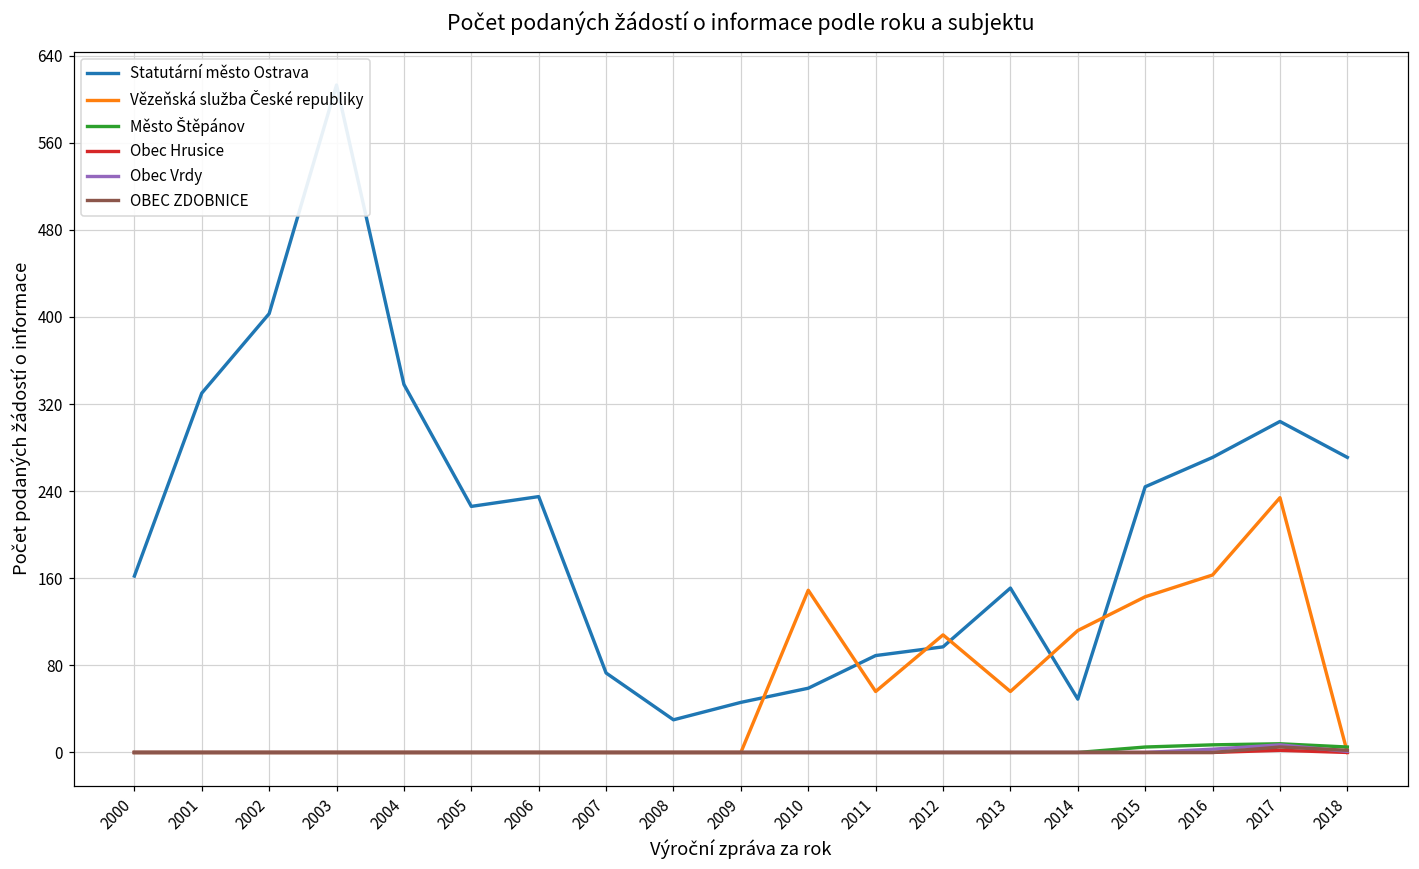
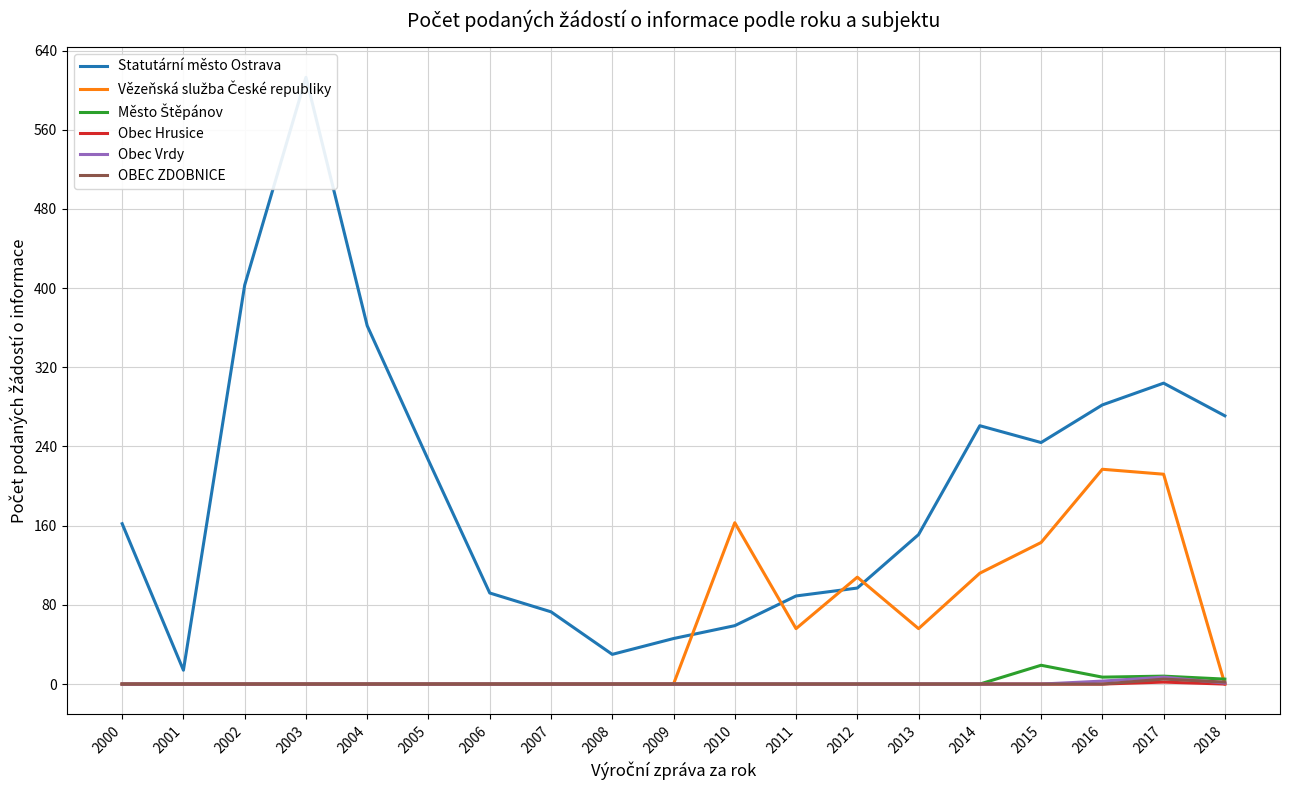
Statutární město Ostrava, 2001: 330 -> 10
Statutární město Ostrava, 2004: 340 -> 360
Statutární město Ostrava, 2006: 240 -> 90
Vězeňská služba České republiky, 2010: 150 -> 160
Statutární město Ostrava, 2014: 50 -> 260
Město Štěpánov, 2015: 10 -> 20
Statutární město Ostrava, 2016: 270 -> 280
Vězeňská služba České republiky, 2016: 160 -> 220
Vězeňská služba České republiky, 2017: 230 -> 210
